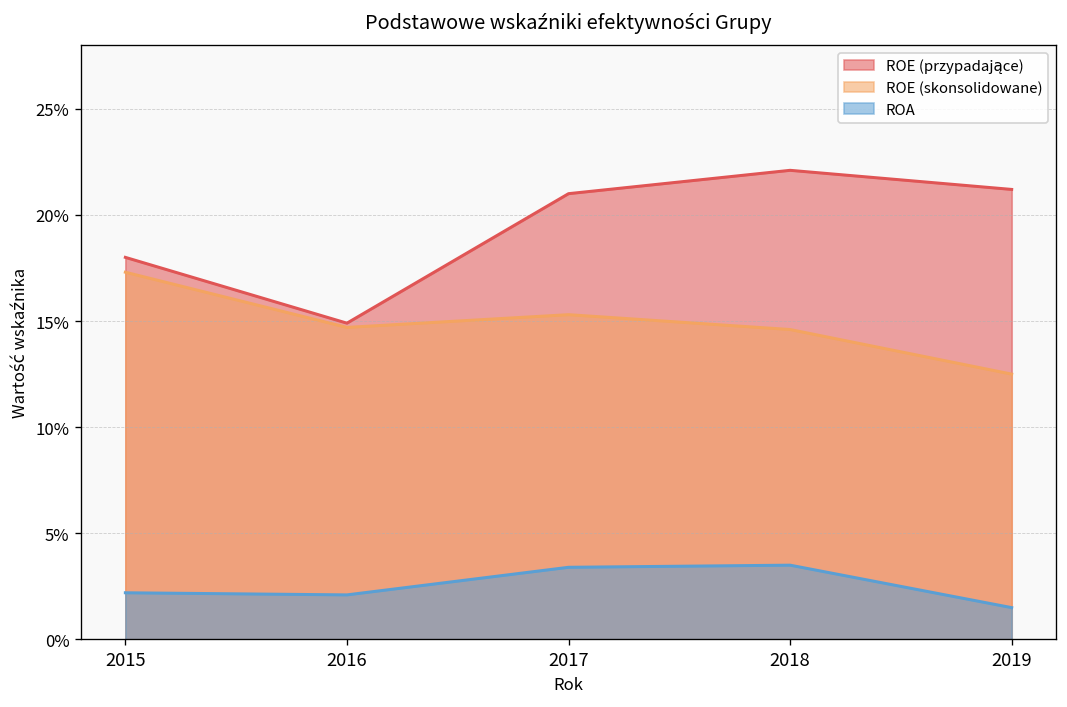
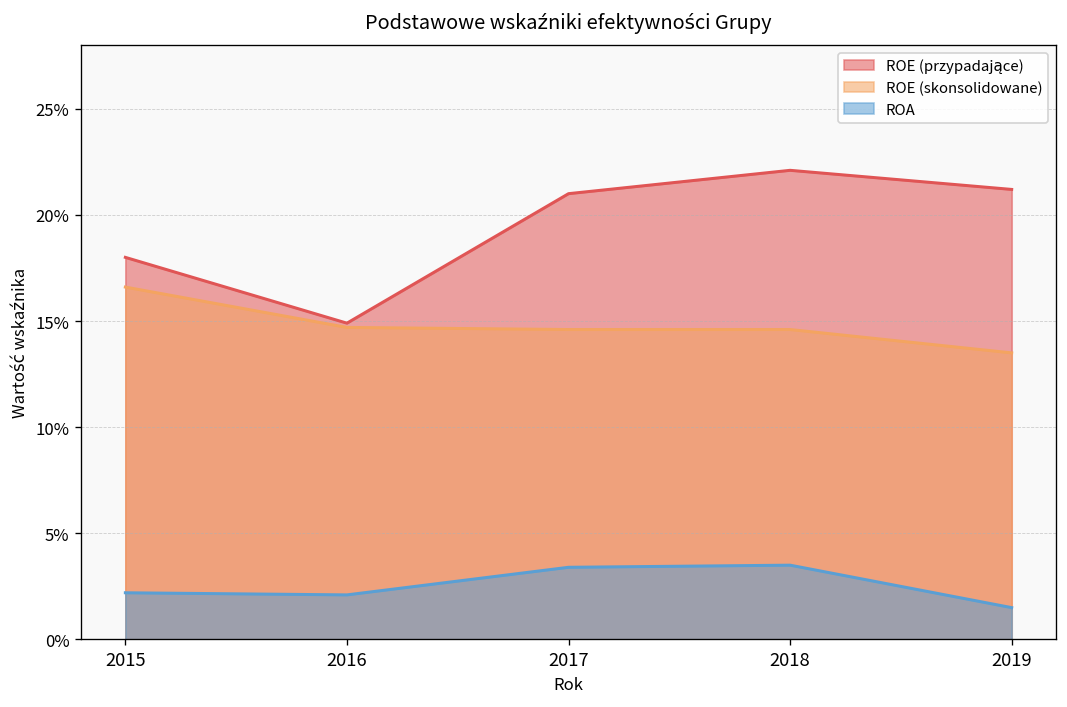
ROE (skonsolidowane), 2015: 17.3% -> 16.6%
ROE (skonsolidowane), 2017: 15.3% -> 14.6%
ROE (skonsolidowane), 2019: 12.5% -> 13.5%
